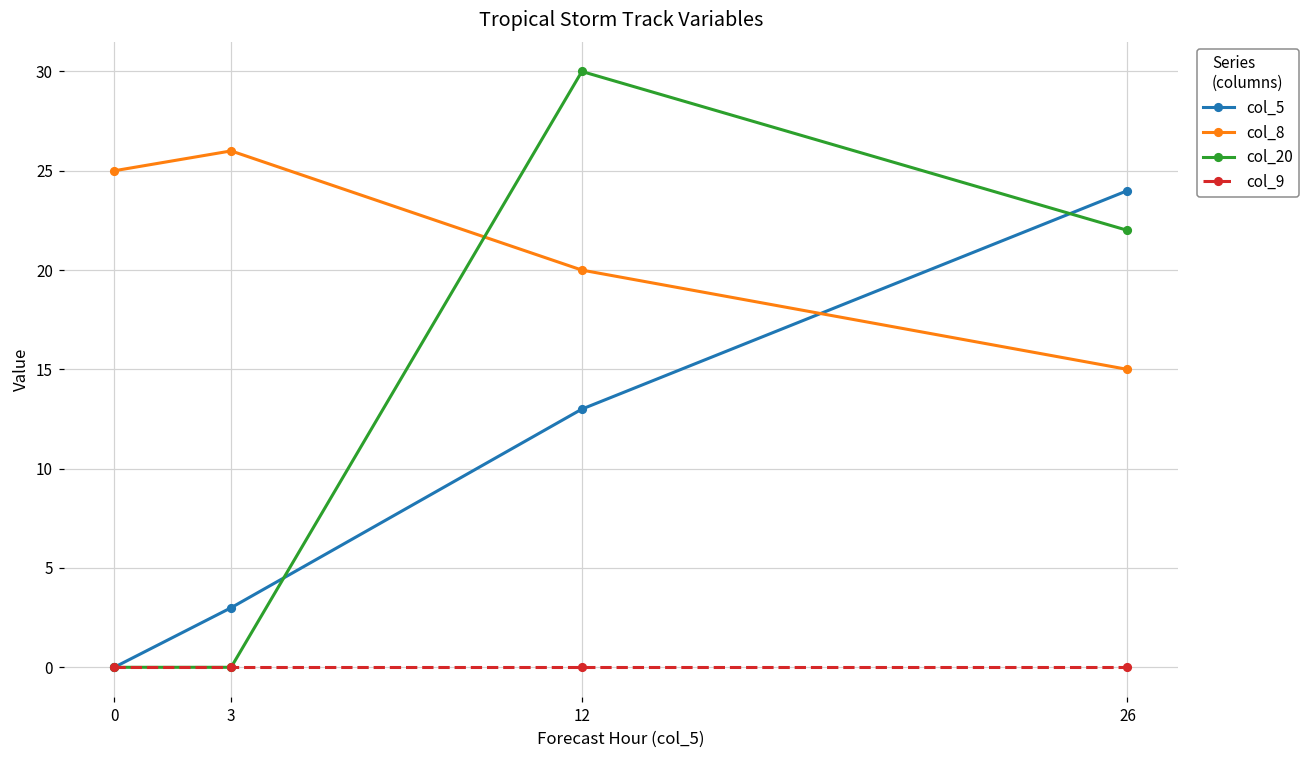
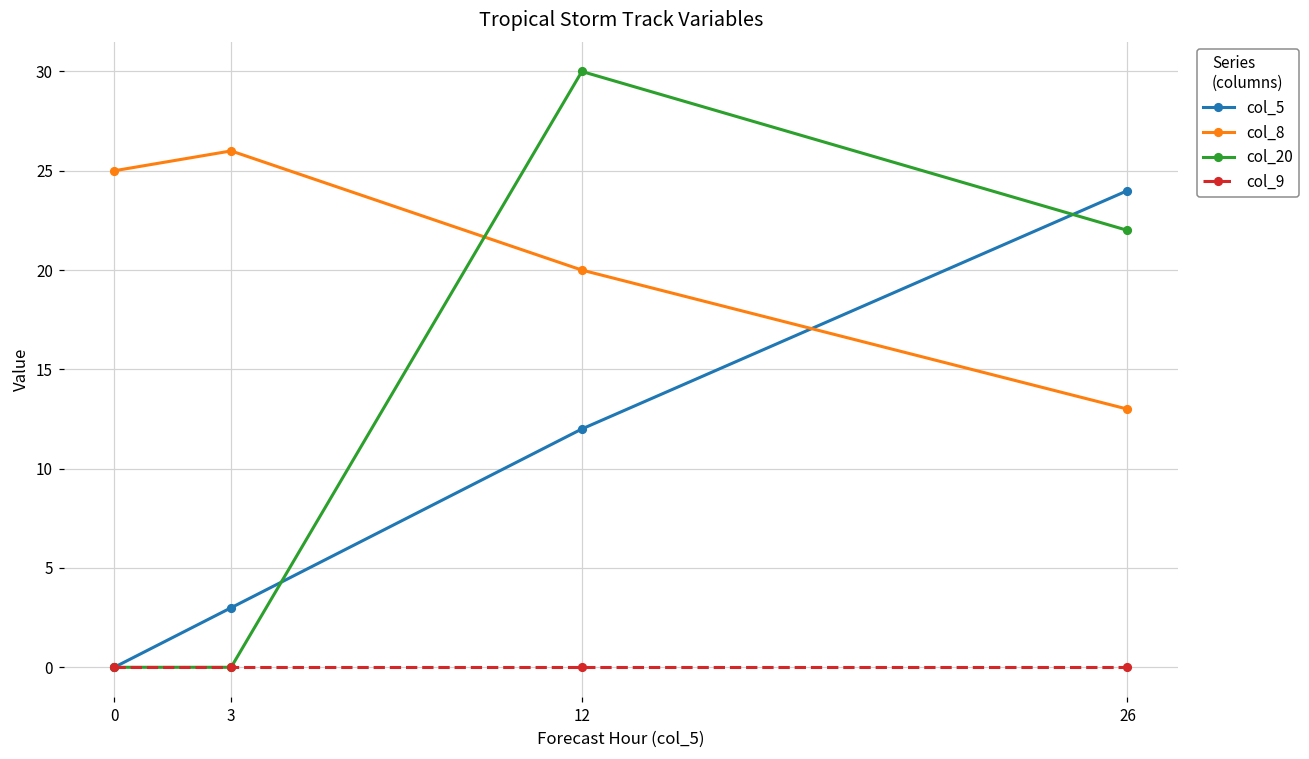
col_5, 12: 13 -> 12
col_8, 26: 15 -> 13
